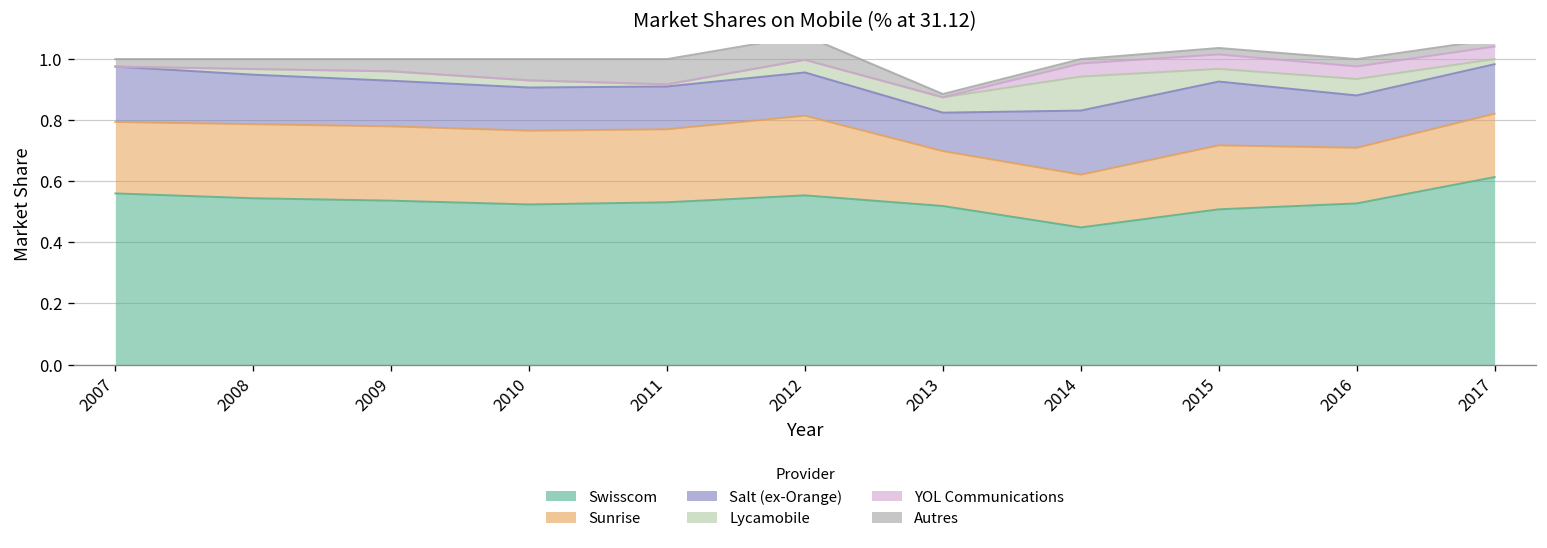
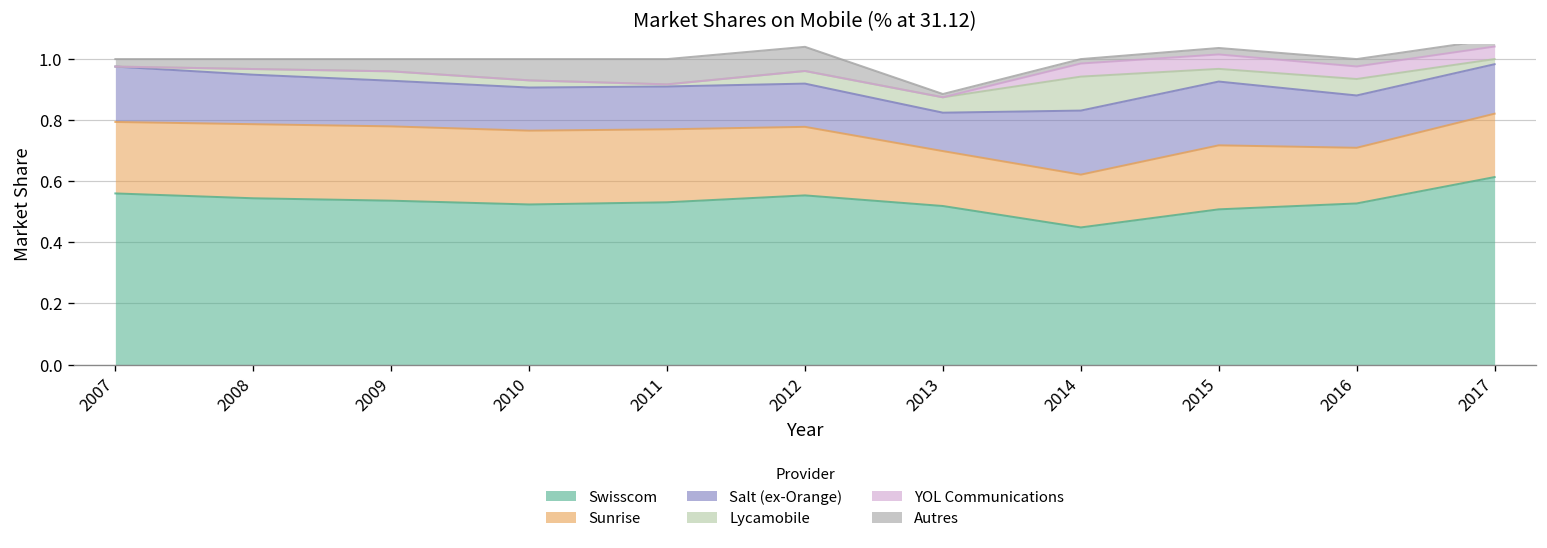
Sunrise, 2012: 0.26 -> 0.22
